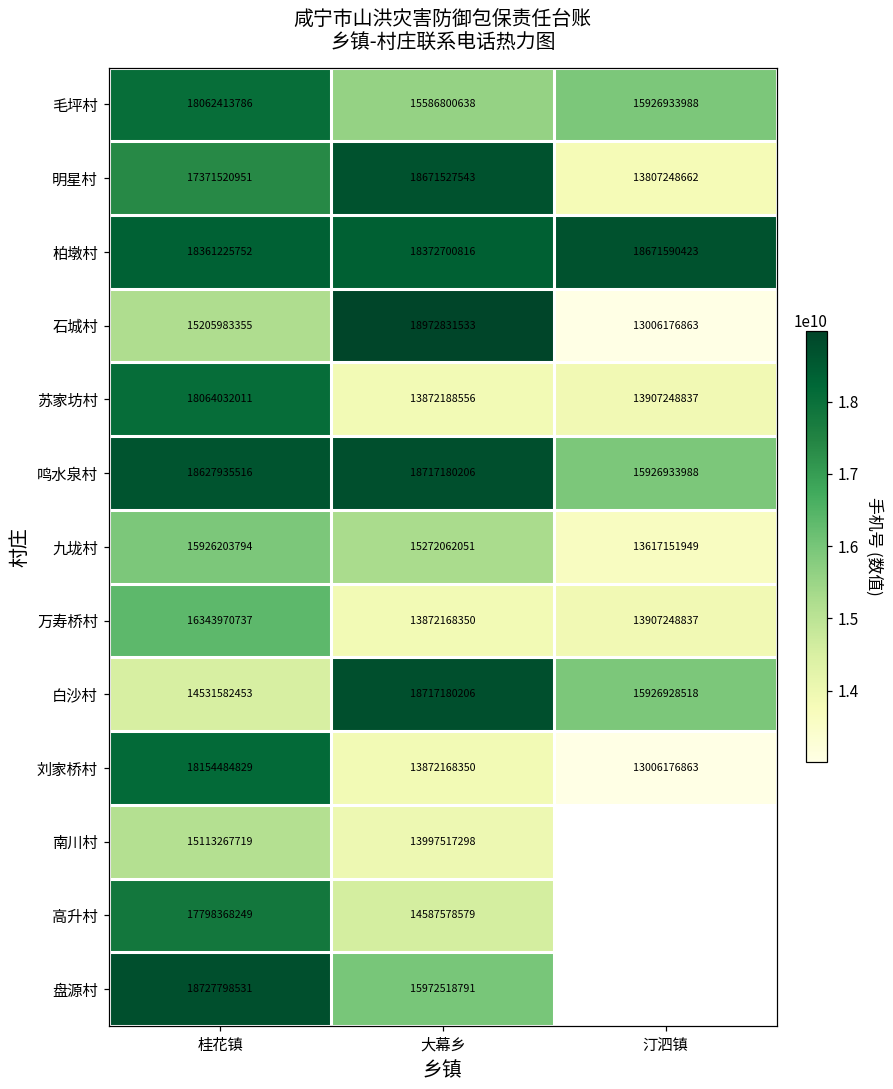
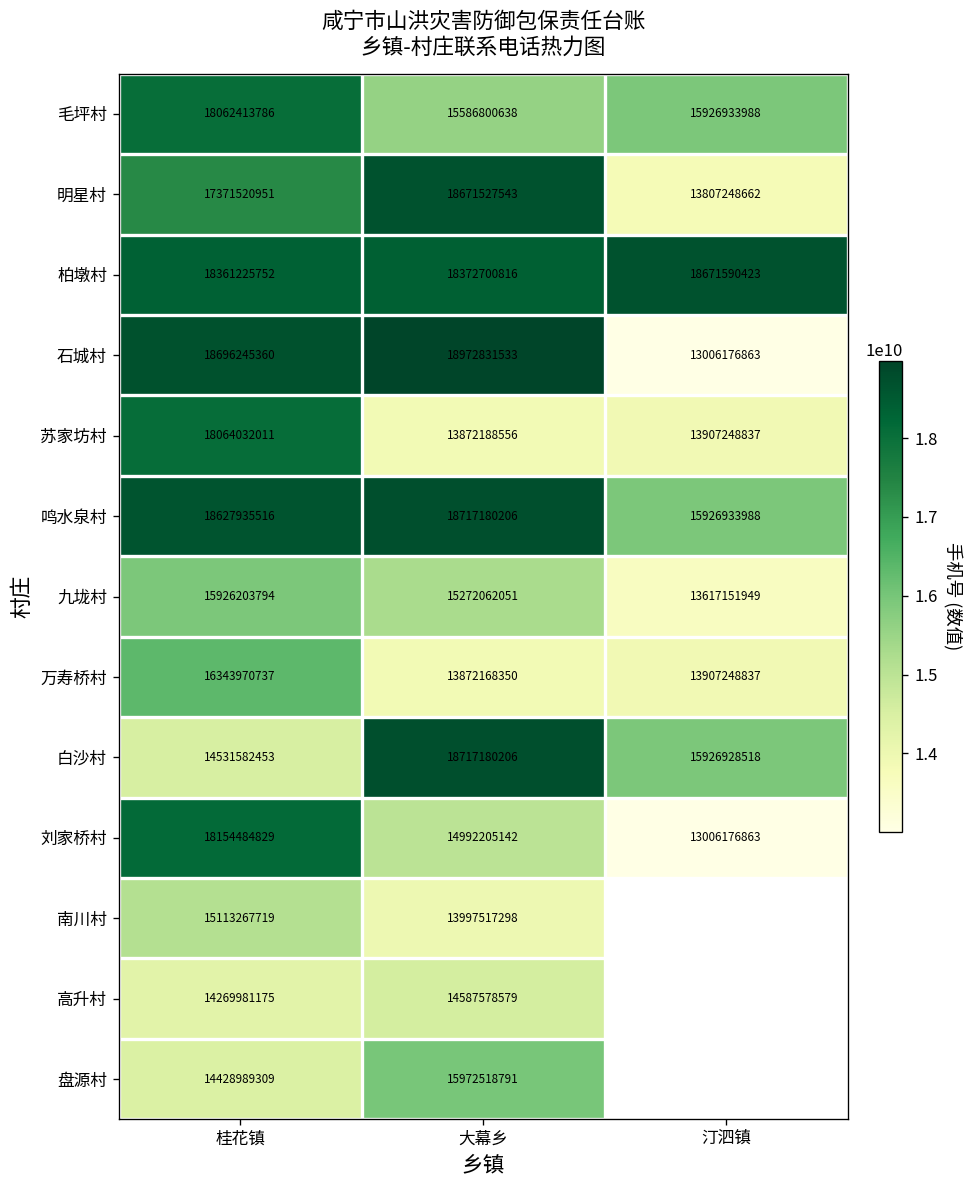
石城村, 桂花镇: 15205983355 -> 18696245360
刘家桥村, 大幕乡: 13872168350 -> 14992205142
高升村, 桂花镇: 17798368249 -> 14269981175
盘源村, 桂花镇: 18727798531 -> 14428989309
